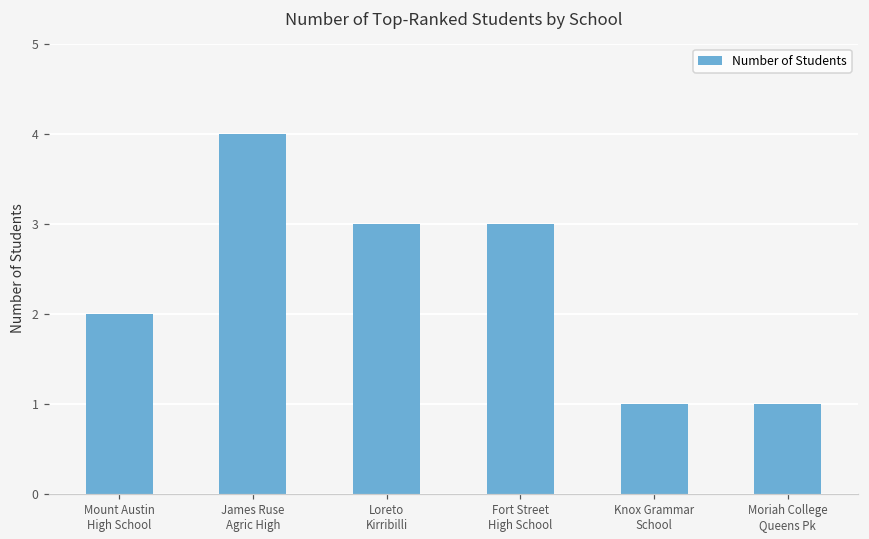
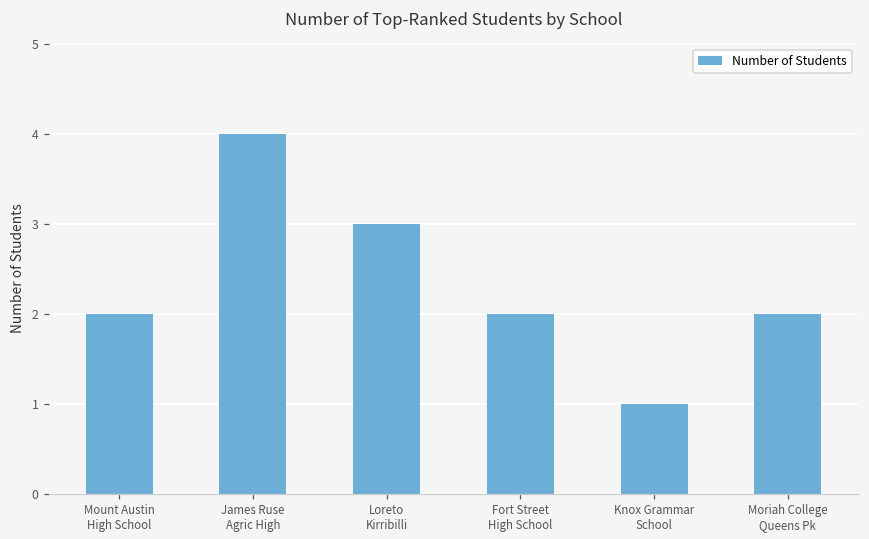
Fort Street High School: 3 -> 2
Moriah College Queens Pk: 1 -> 2
